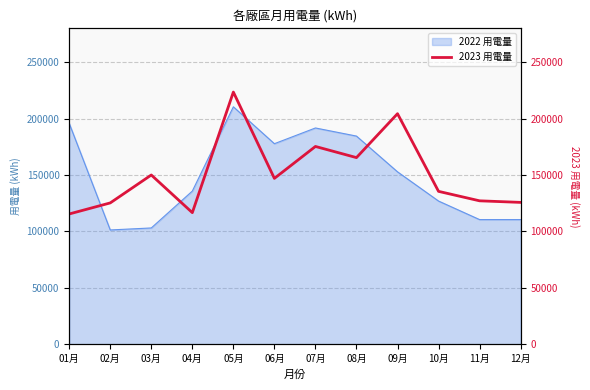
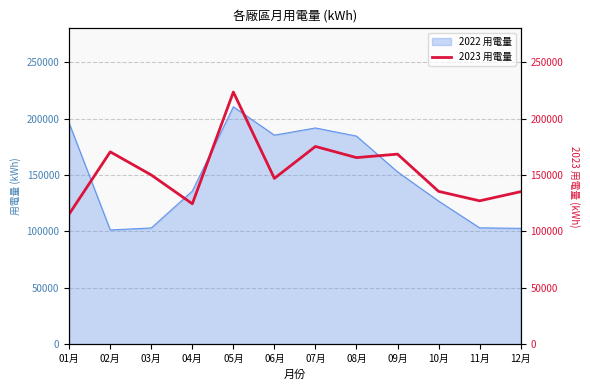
2022 用電量, 06月: 178000 -> 185000
2022 用電量, 11月: 111000 -> 103000
2022 用電量, 12月: 111000 -> 103000
2023 用電量, 02月: 125000 -> 171000
2023 用電量, 04月: 117000 -> 125000
2023 用電量, 09月: 204000 -> 169000
2023 用電量, 12月: 126000 -> 135000
